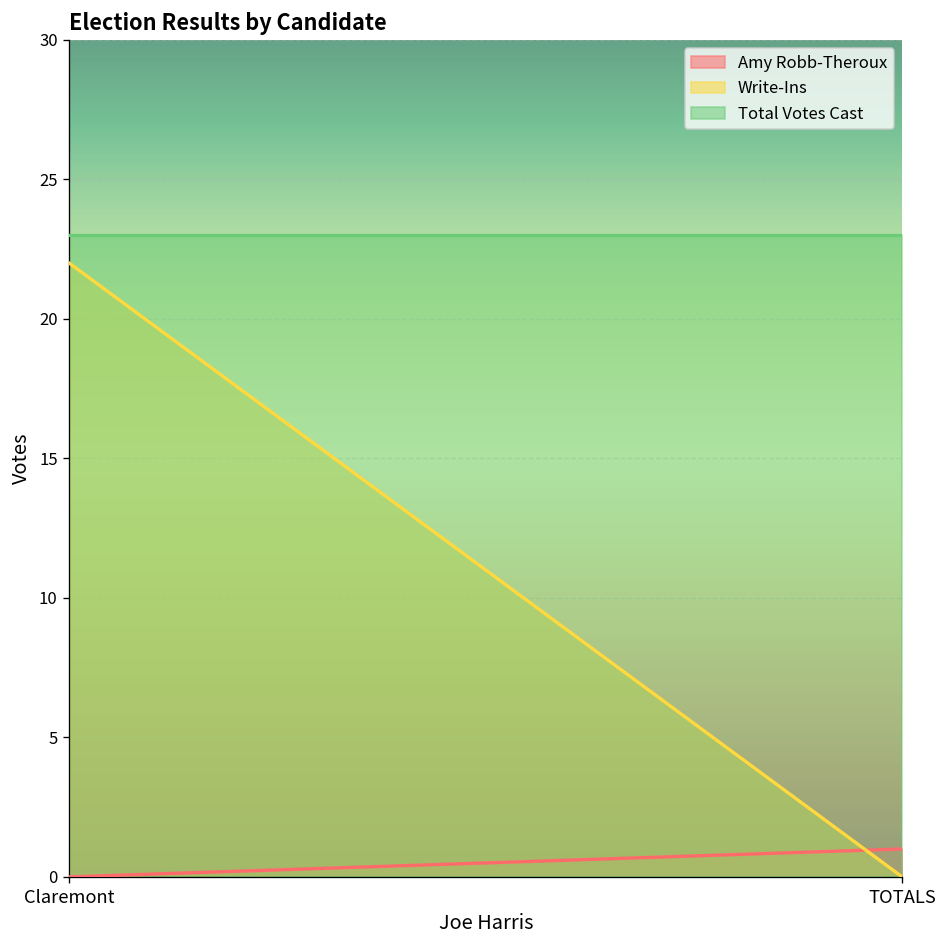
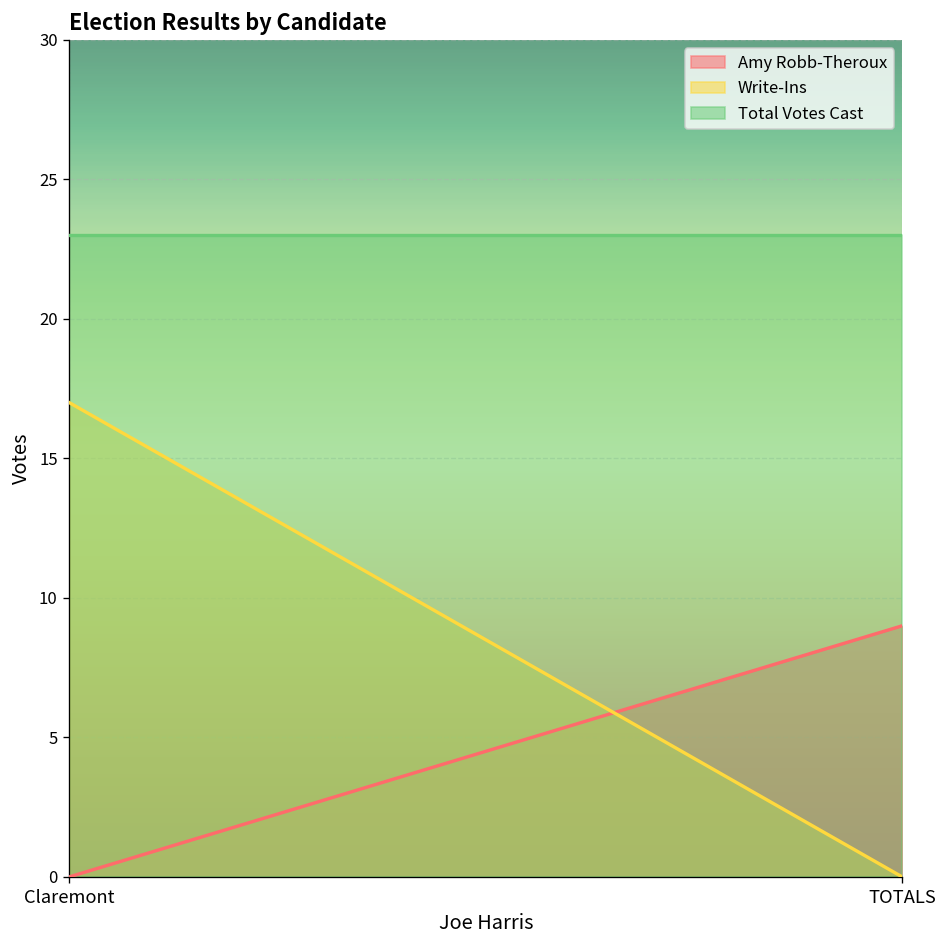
Write-Ins, Claremont: 22 -> 17
Amy Robb-Theroux, TOTALS: 1 -> 9
